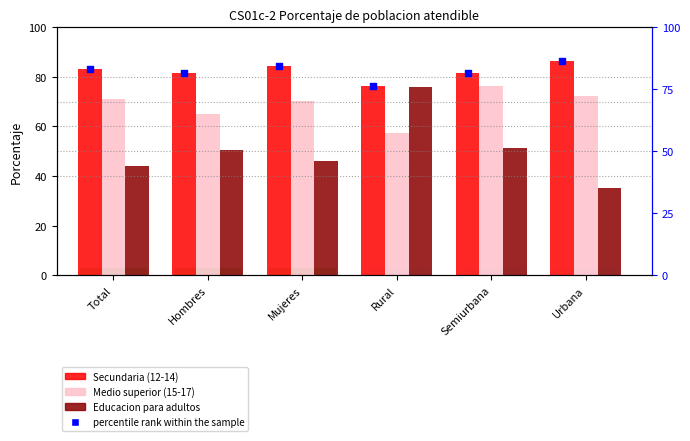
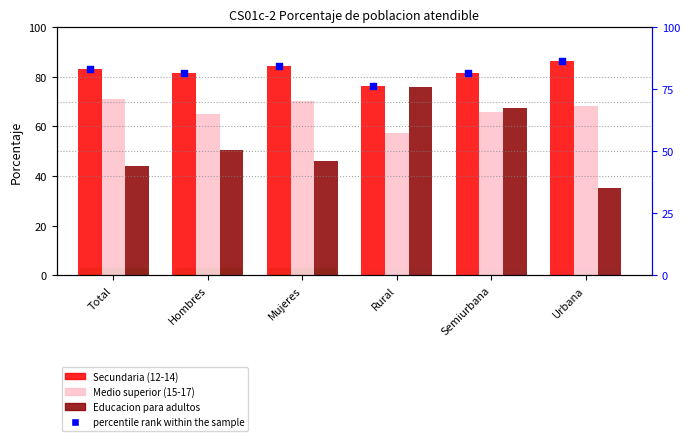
Medio superior (15-17), Semiurbana: 76 -> 66
Educacion para adultos, Semiurbana: 51 -> 67
Medio superior (15-17), Urbana: 72 -> 68
